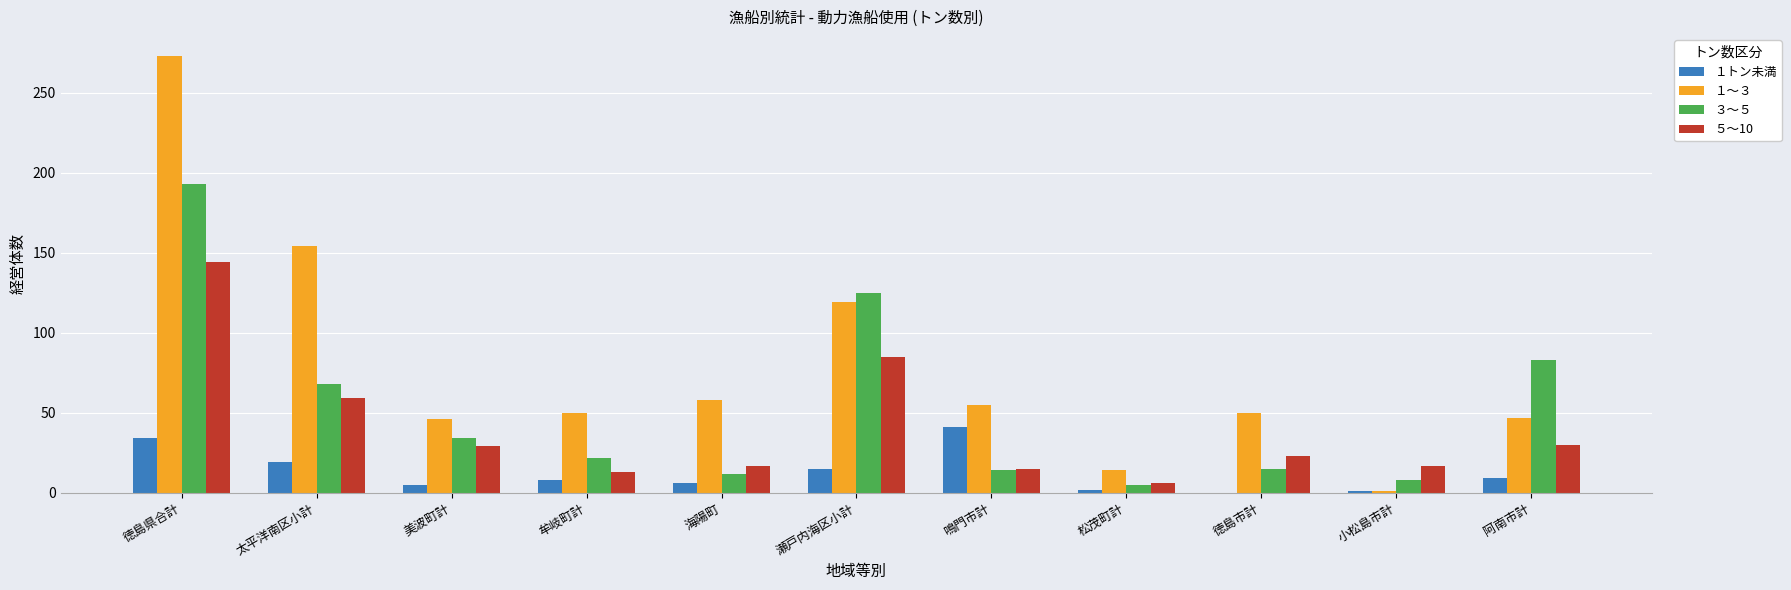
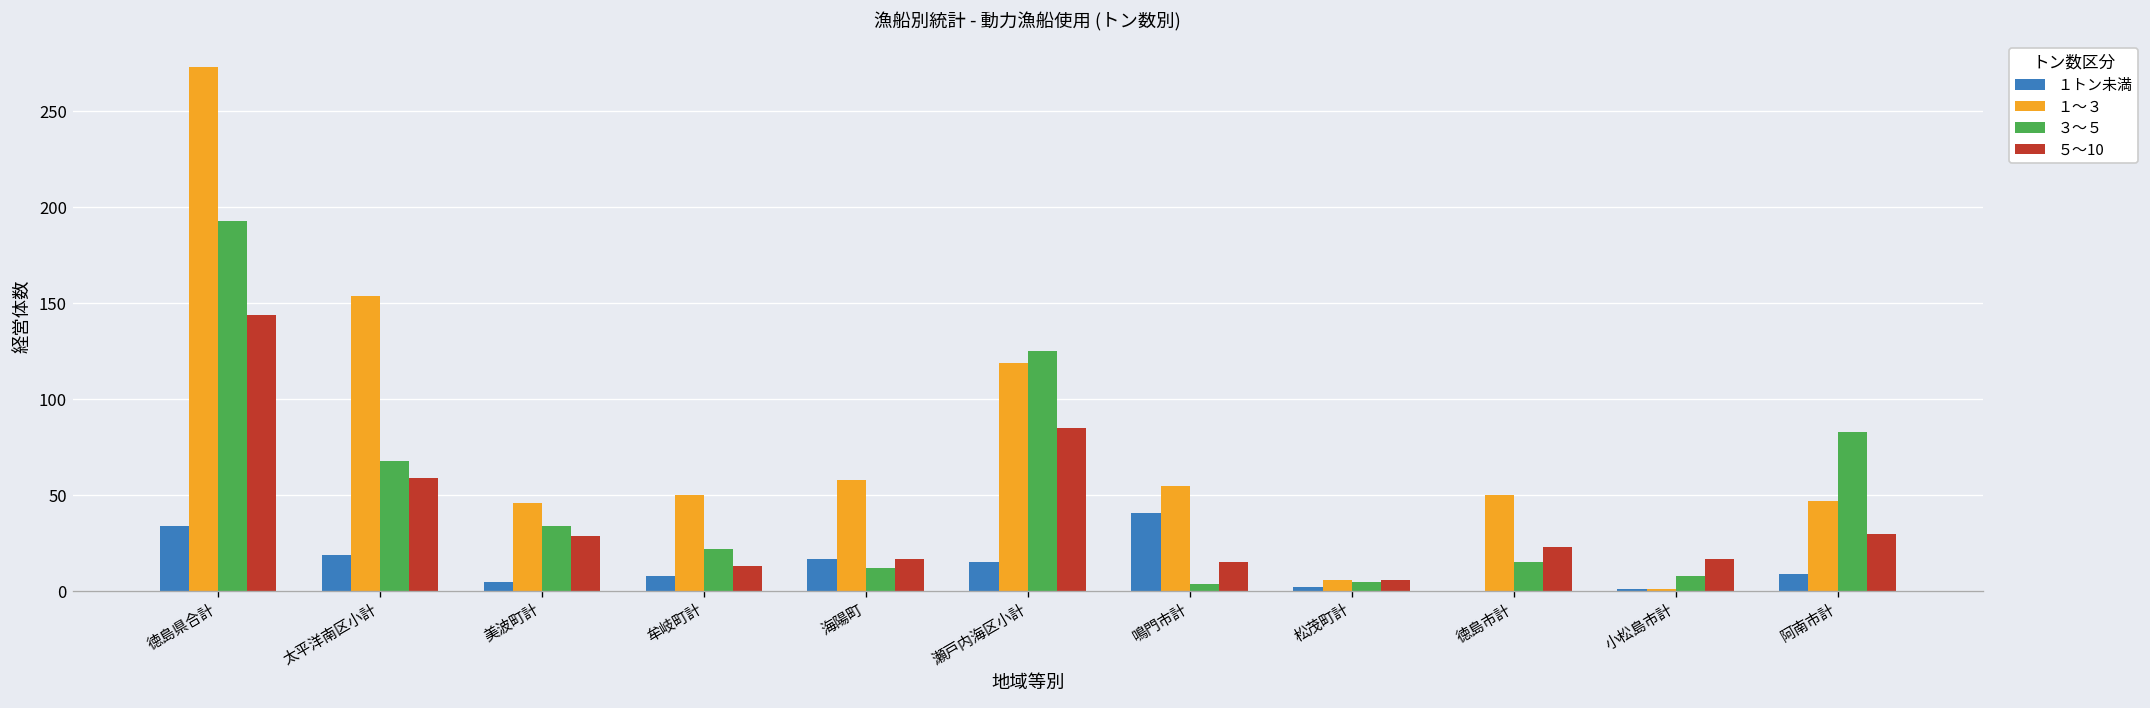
１トン未満, 海陽町: 6 -> 17
３～５, 鳴門市計: 14 -> 4
１～３, 松茂町計: 14 -> 6
